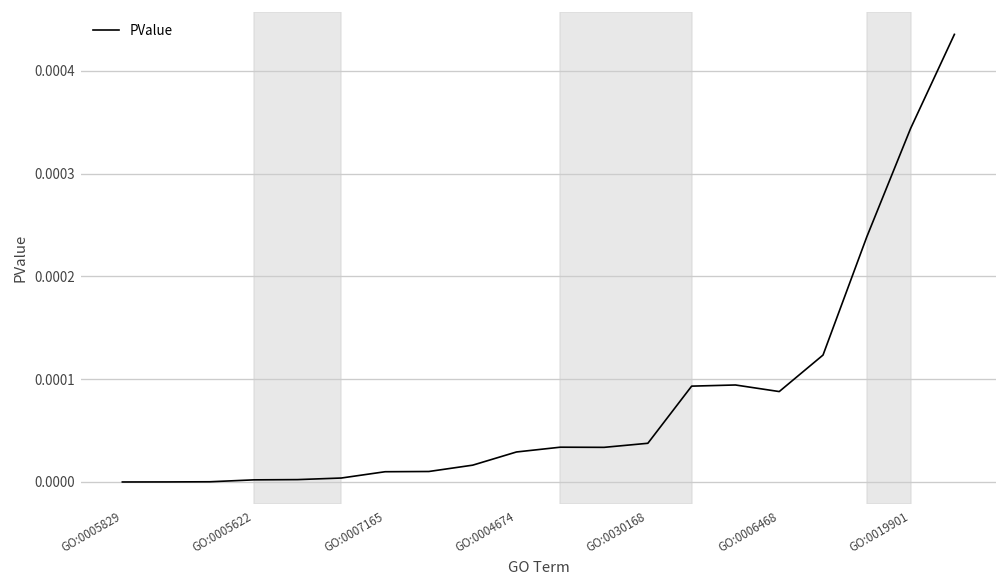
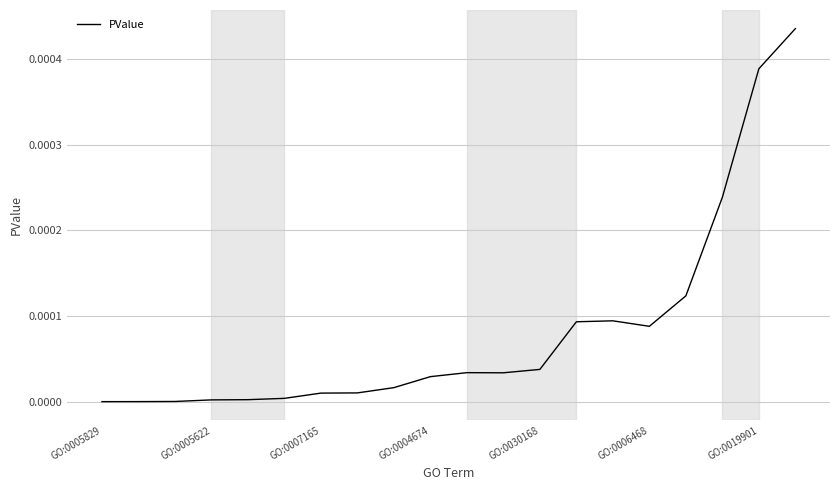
GO:0019901: 0.00034 -> 0.00039
